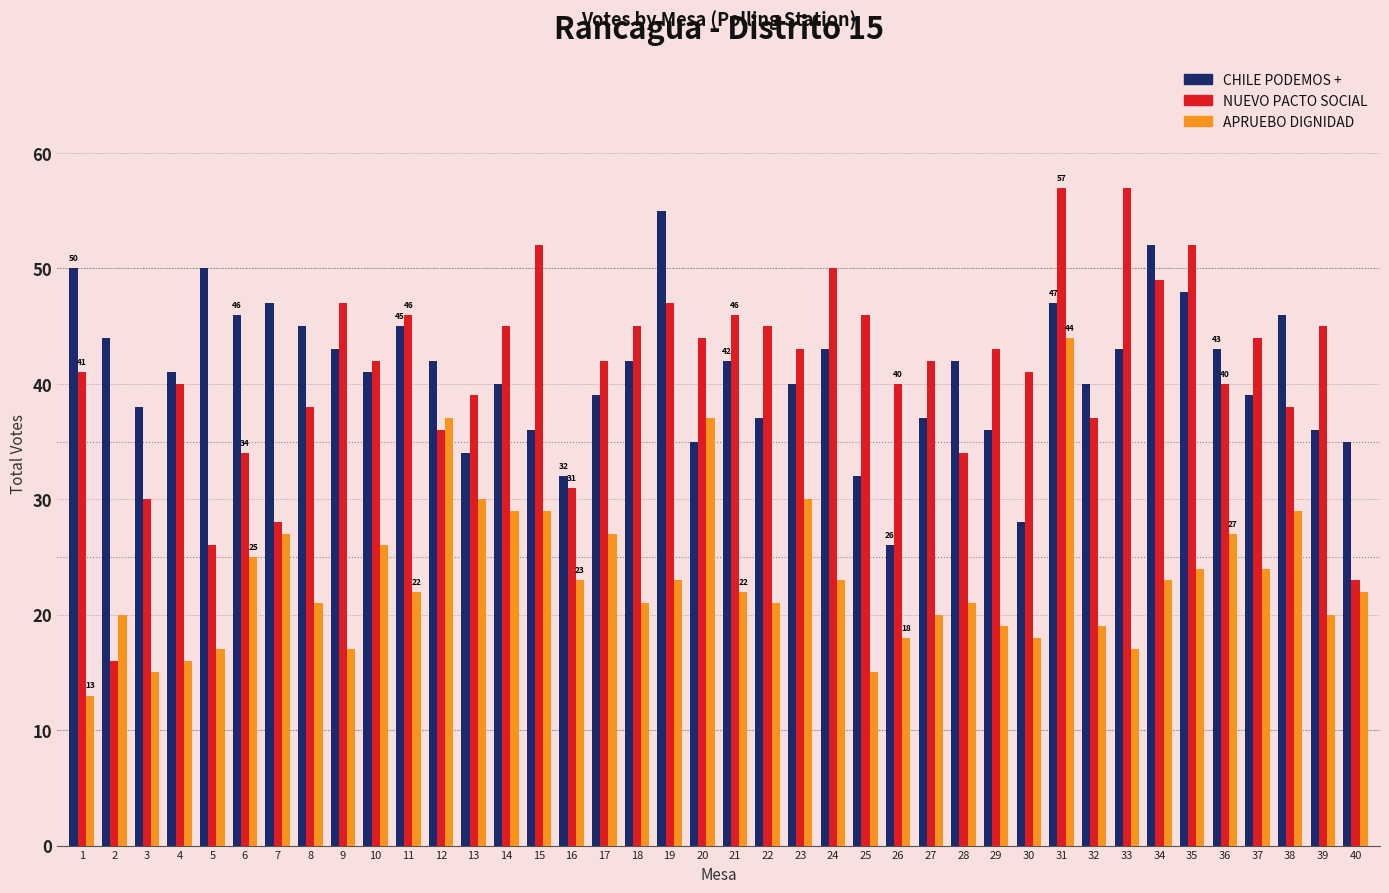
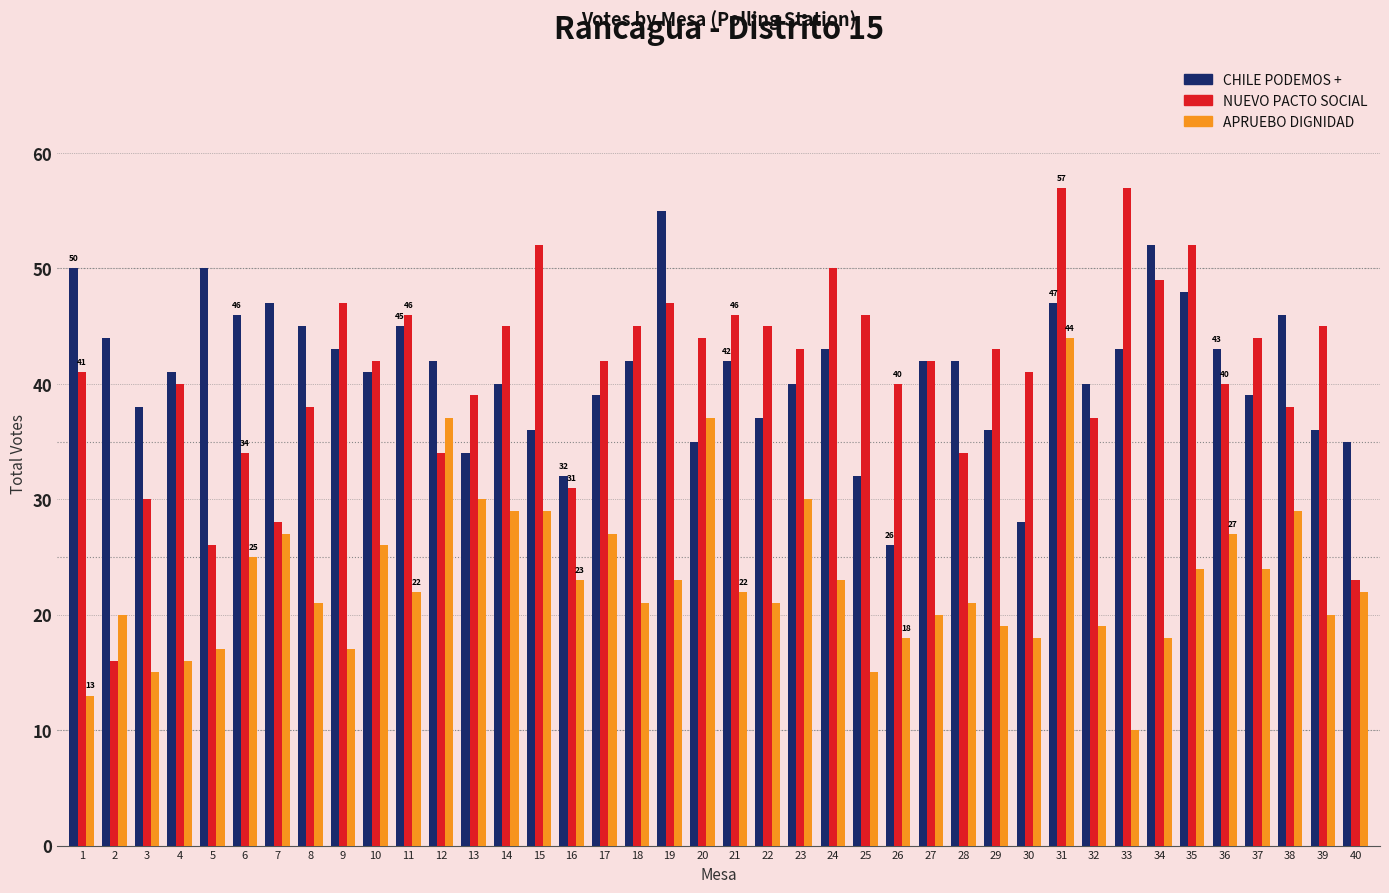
NUEVO PACTO SOCIAL, 12: 36 -> 34
CHILE PODEMOS +, 27: 37 -> 42
APRUEBO DIGNIDAD, 33: 17 -> 10
APRUEBO DIGNIDAD, 34: 23 -> 18
